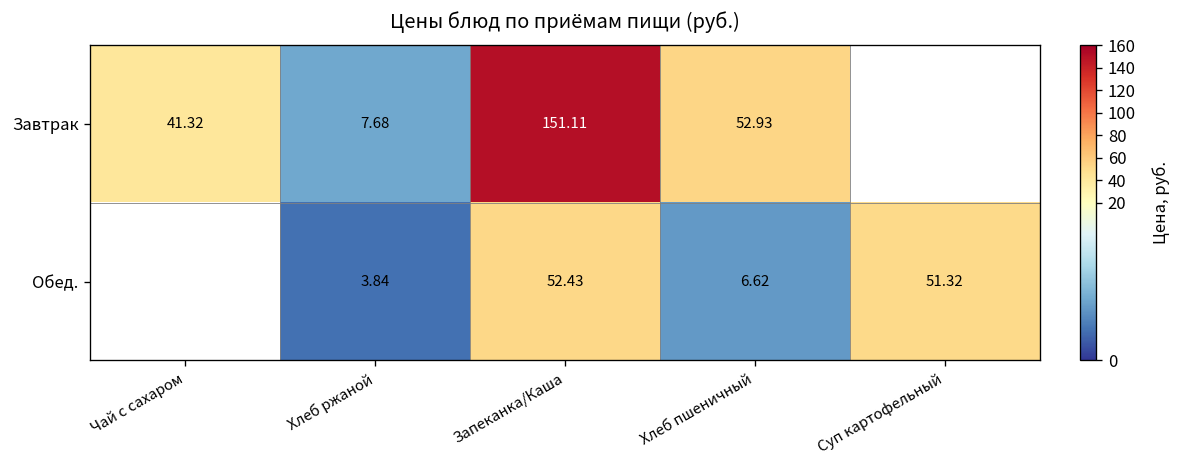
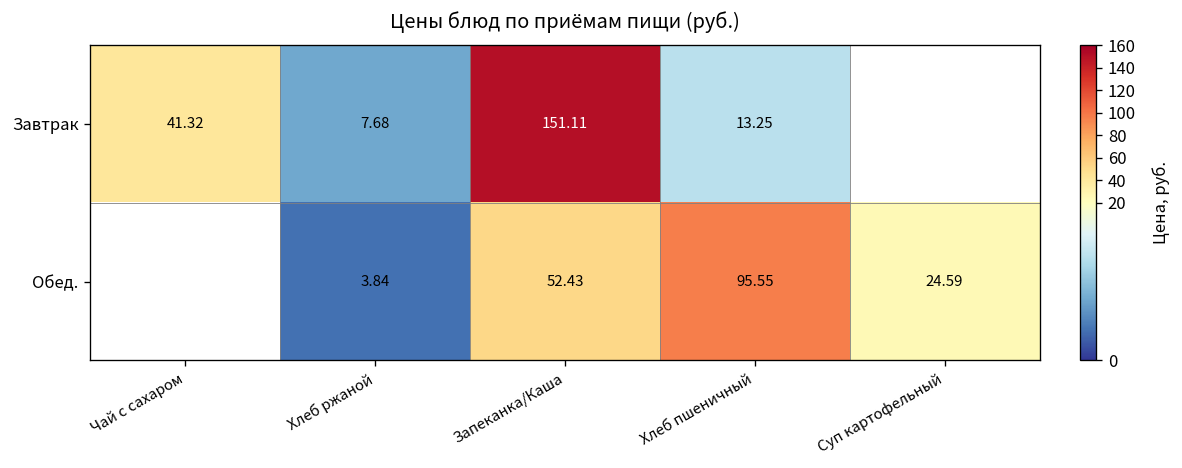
Завтрак, Хлеб пшеничный: 52.93 -> 13.25
Обед., Хлеб пшеничный: 6.62 -> 95.55
Обед., Суп картофельный: 51.32 -> 24.59
